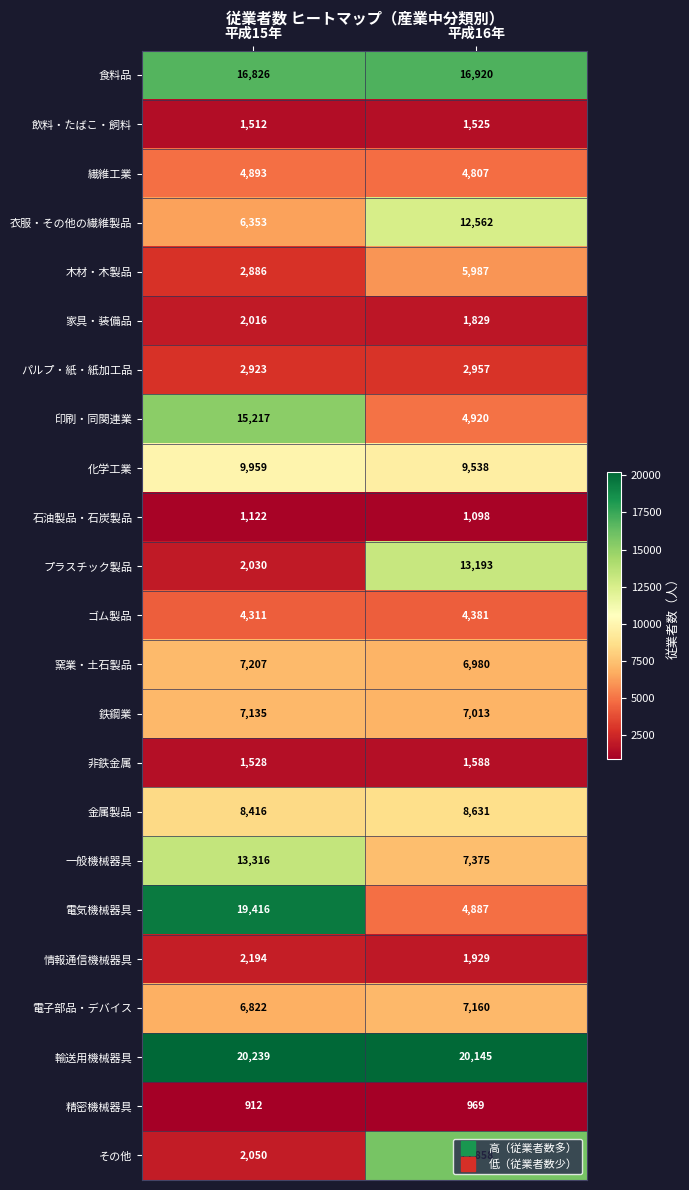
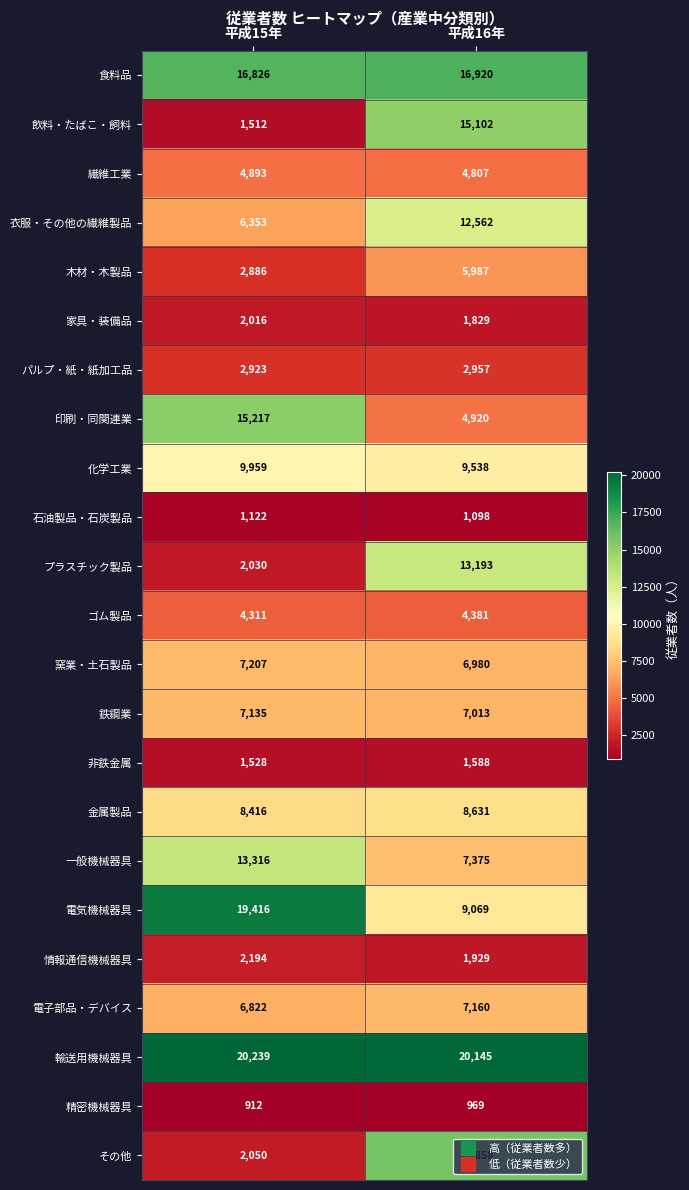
飲料・たばこ・飼料, 平成16年: 1,525 -> 15,102
電気機械器具, 平成16年: 4,887 -> 9,069
